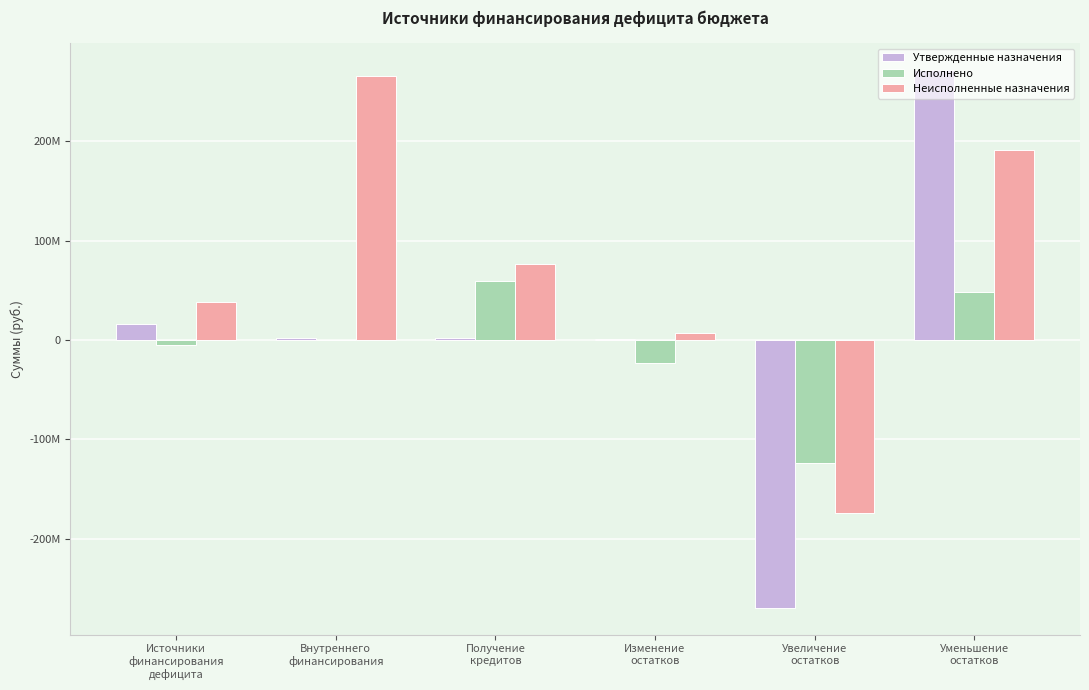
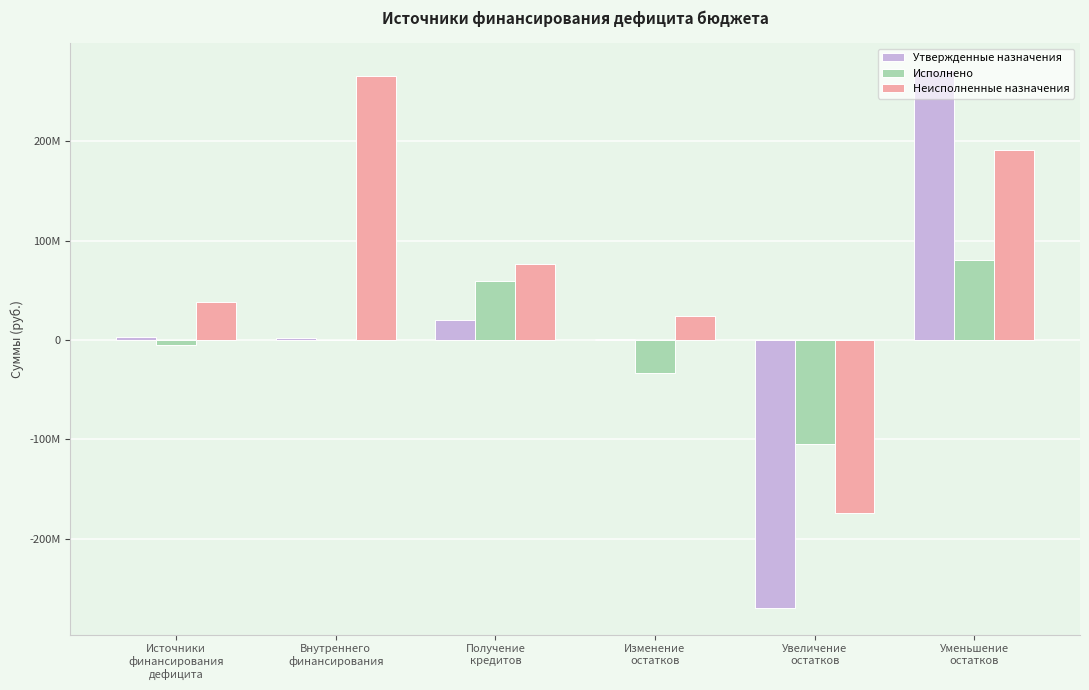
Утвержденные назначения, Источники финансирования дефицита: 20000000 -> 0
Утвержденные назначения, Получение кредитов: 0 -> 20000000
Исполнено, Изменение остатков: -20000000 -> -30000000
Неисполненные назначения, Изменение остатков: 10000000 -> 20000000
Исполнено, Увеличение остатков: -120000000 -> -100000000
Исполнено, Уменьшение остатков: 50000000 -> 80000000
